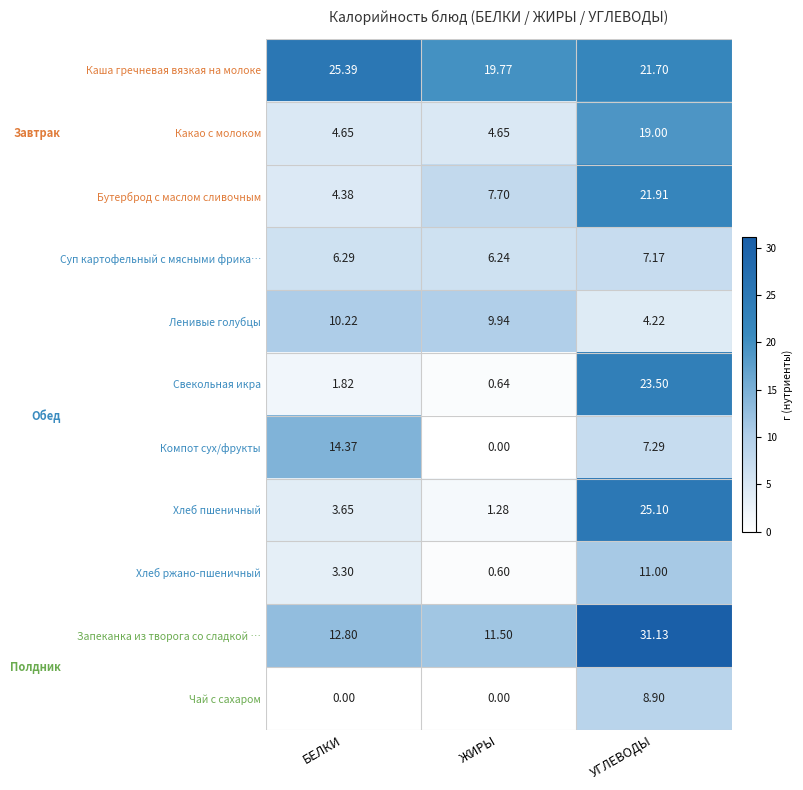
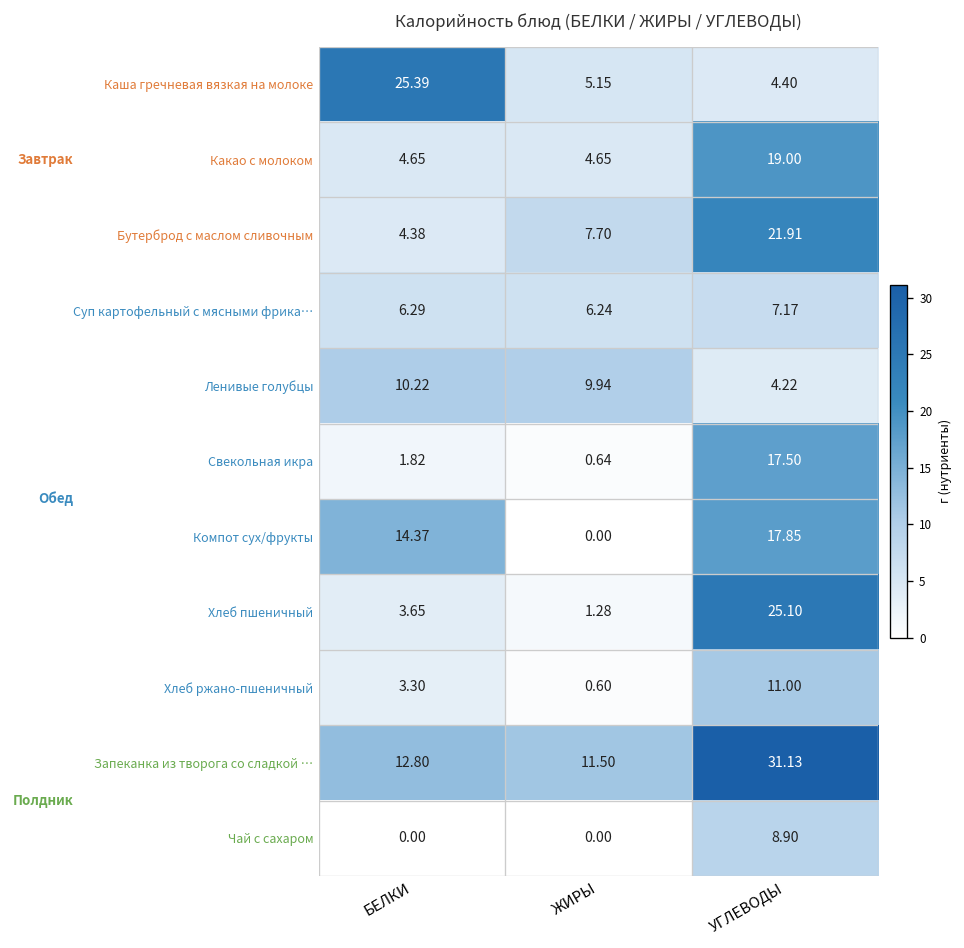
Каша гречневая вязкая на молоке, ЖИРЫ: 19.77 -> 5.15
Каша гречневая вязкая на молоке, УГЛЕВОДЫ: 21.70 -> 4.40
Свекольная икра, УГЛЕВОДЫ: 23.50 -> 17.50
Компот сух/фрукты, УГЛЕВОДЫ: 7.29 -> 17.85
